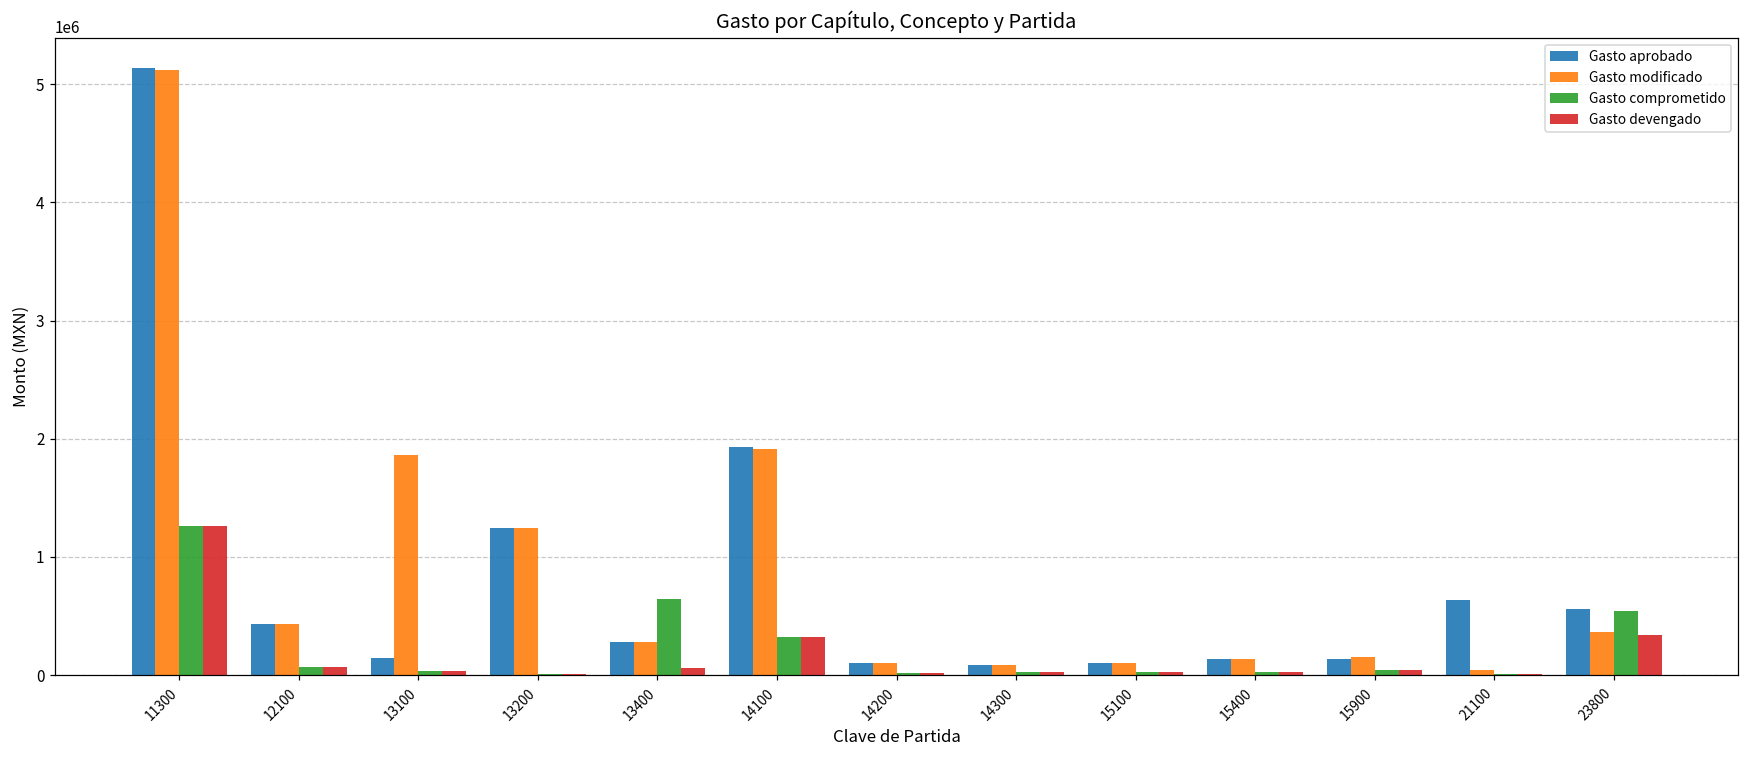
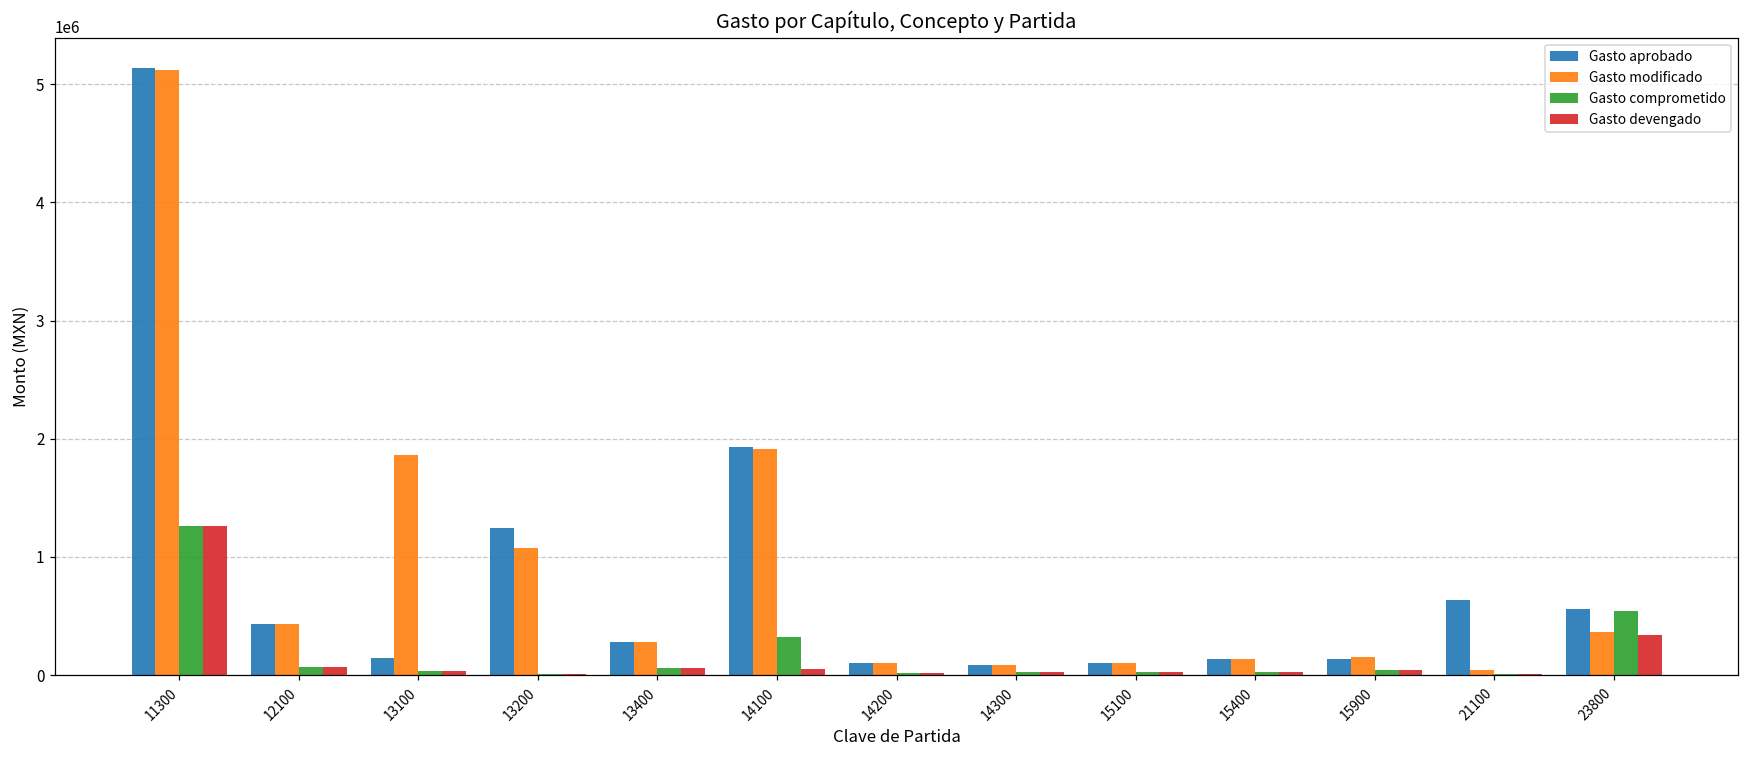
Gasto modificado, 13200: 1240000 -> 1080000
Gasto comprometido, 13400: 640000 -> 60000
Gasto devengado, 14100: 320000 -> 50000
